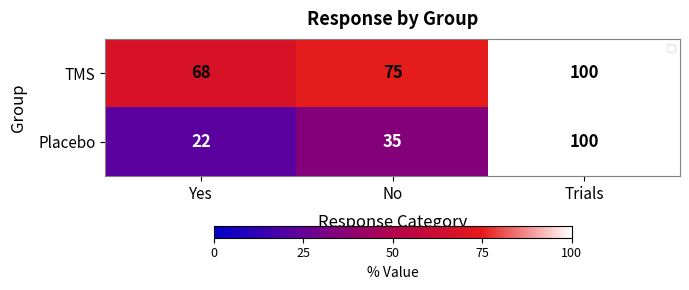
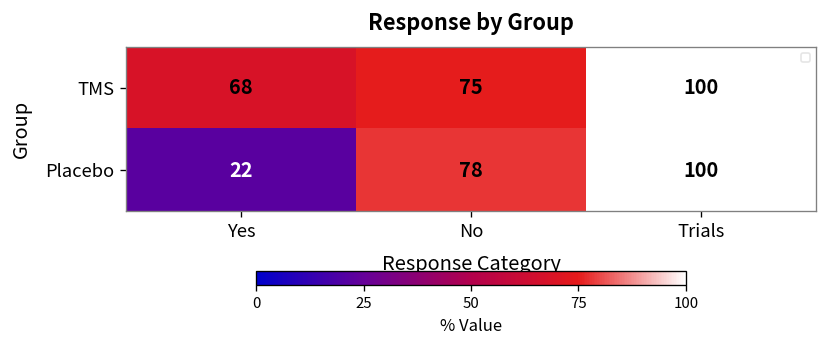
Placebo, No: 35 -> 78
